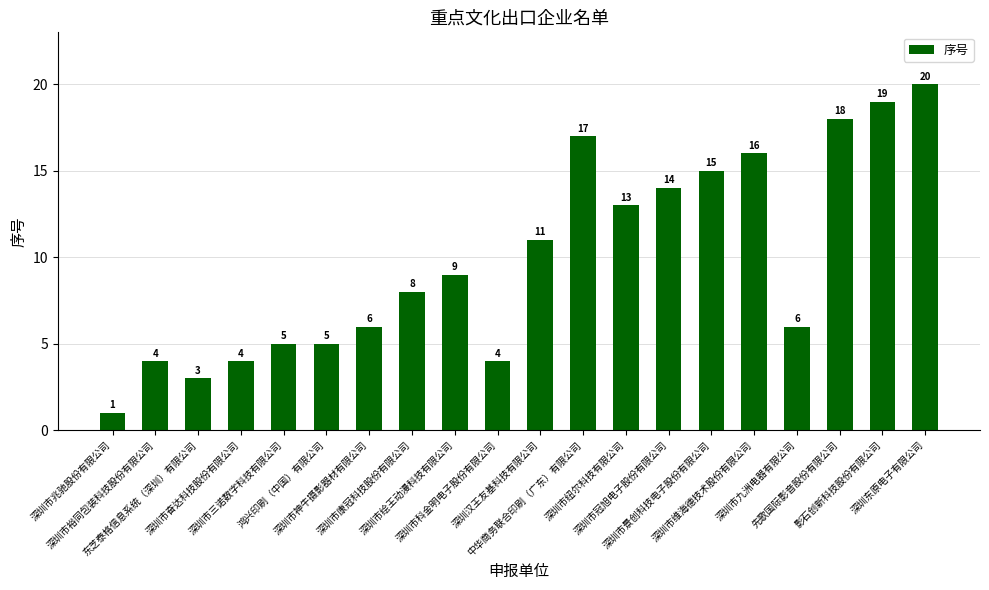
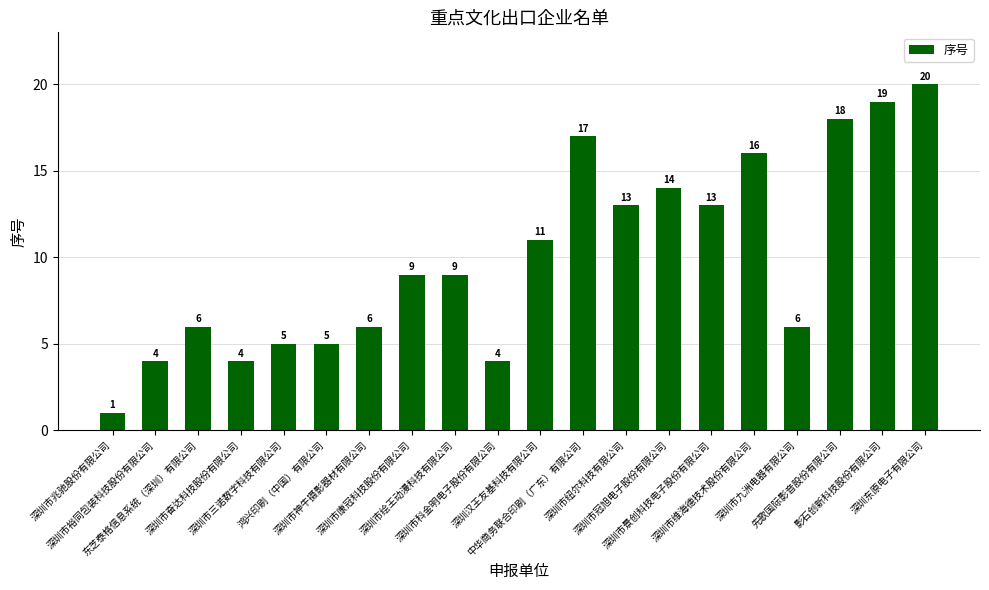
东芝泰格信息系统（深圳）有限公司: 3 -> 6
深圳市康冠科技股份有限公司: 8 -> 9
深圳市景创科技电子股份有限公司: 15 -> 13
